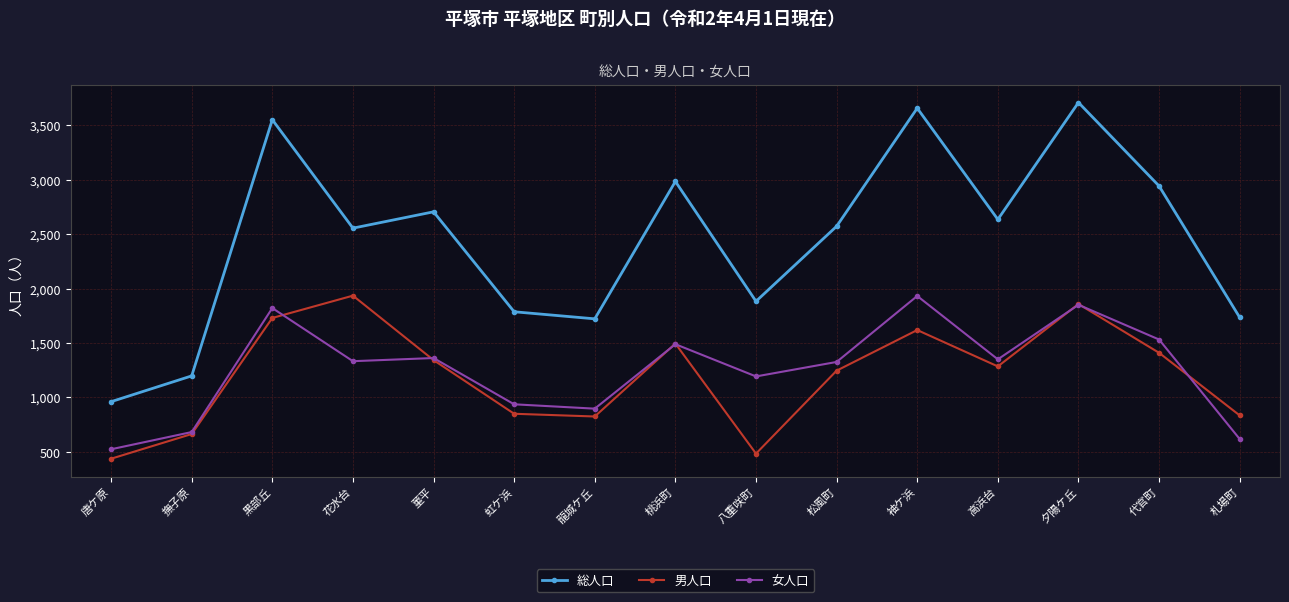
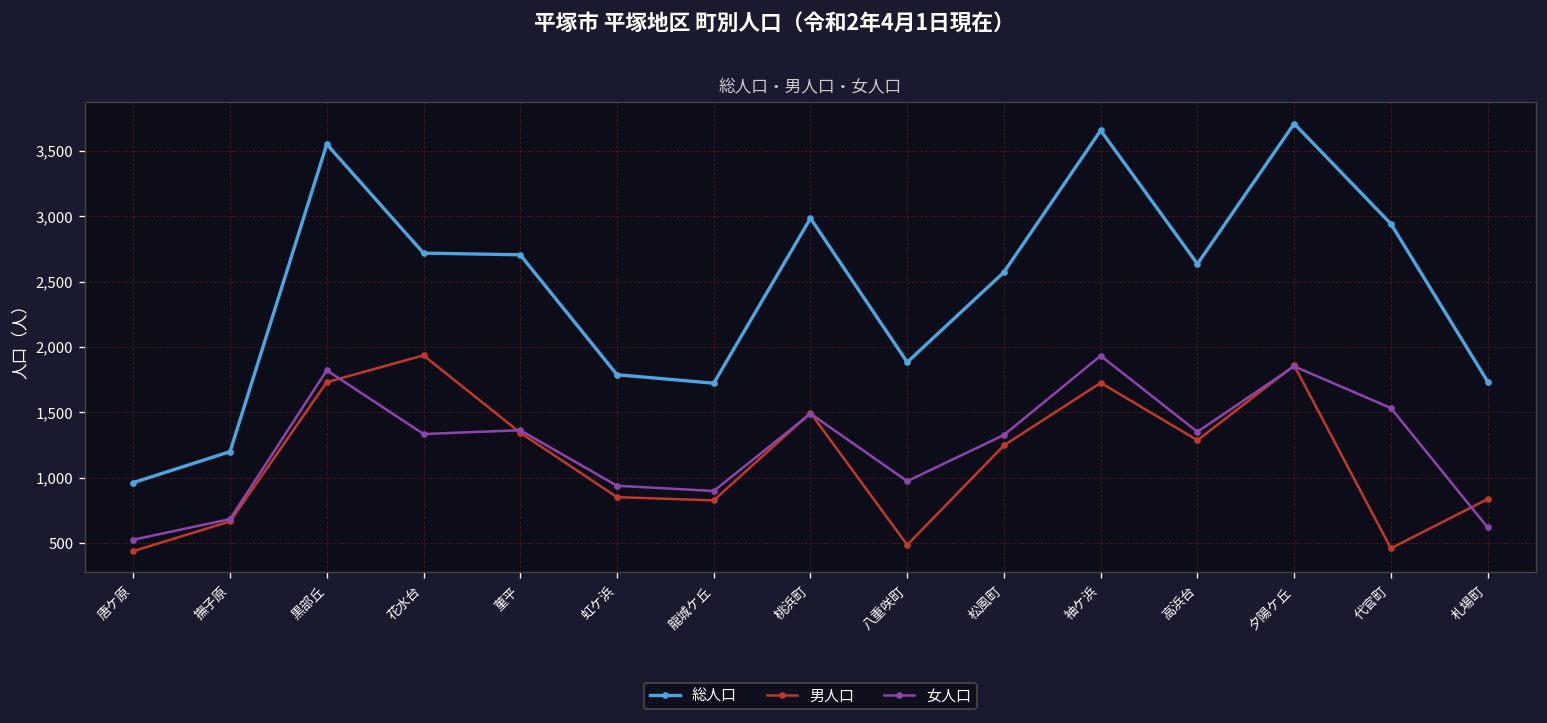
総人口, 花水台: 2,560 -> 2,720
女人口, 八重咲町: 1,190 -> 970
男人口, 袖ケ浜: 1,620 -> 1,730
男人口, 代官町: 1,410 -> 460
